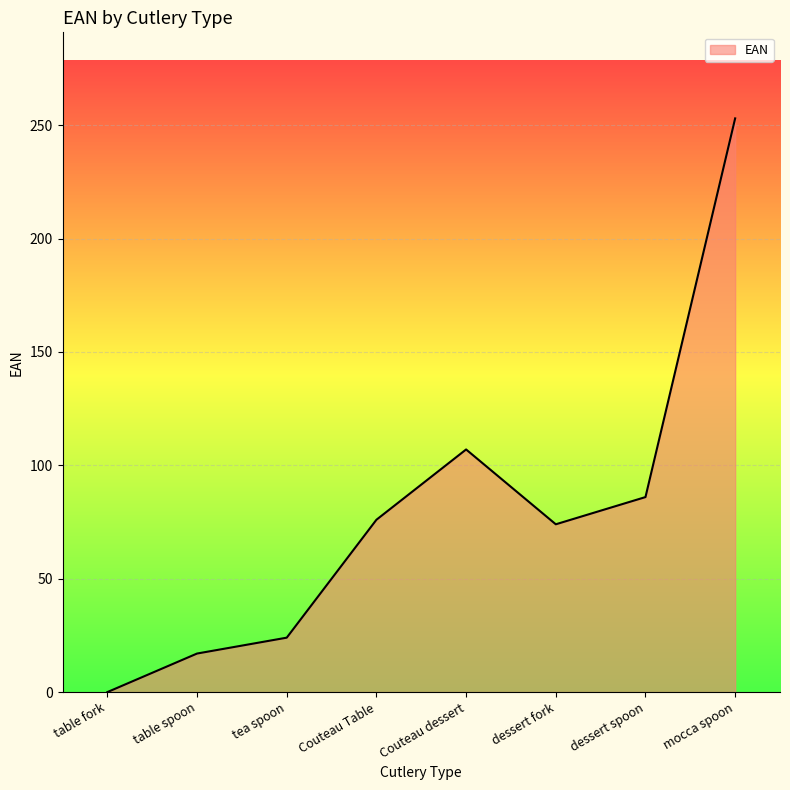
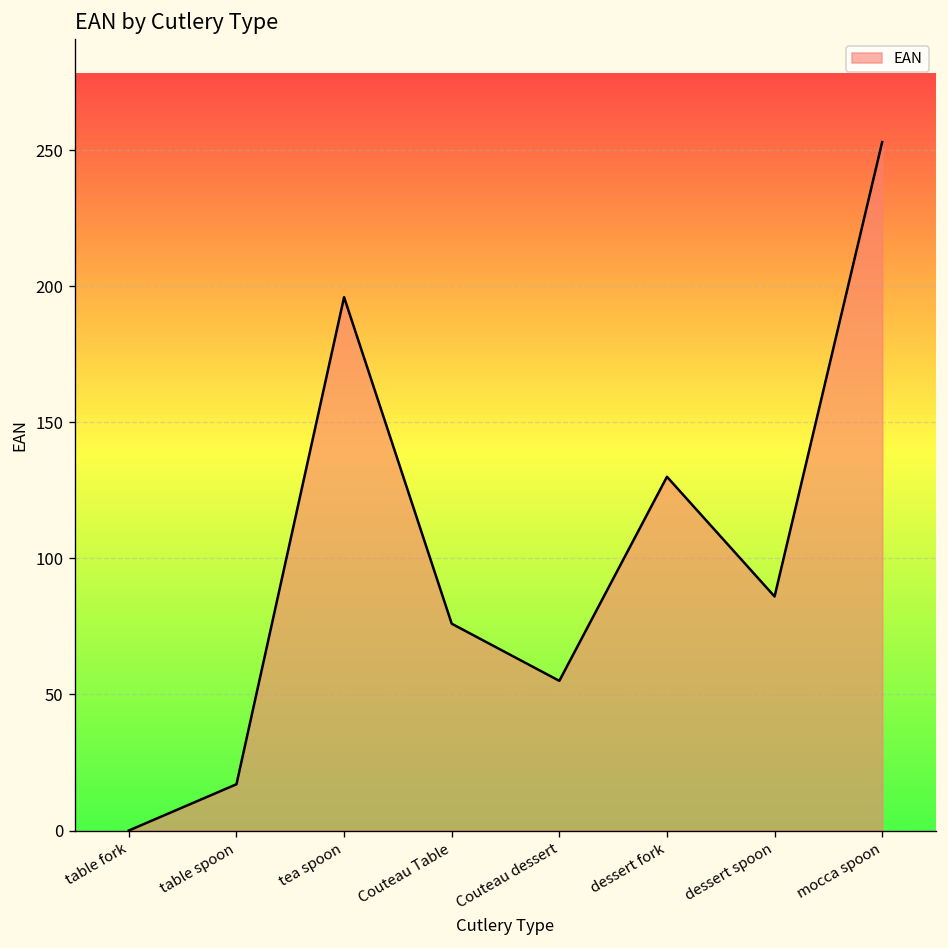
tea spoon: 24 -> 196
Couteau dessert: 107 -> 55
dessert fork: 74 -> 130
